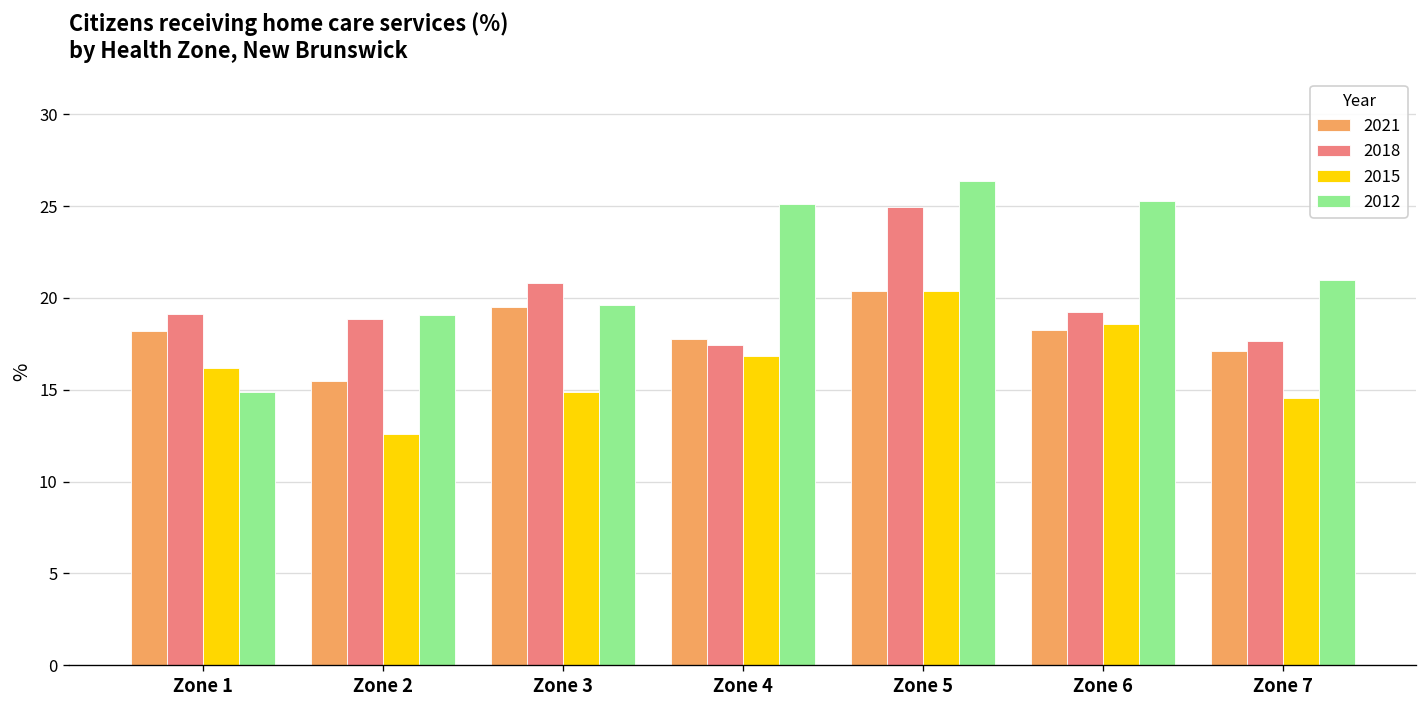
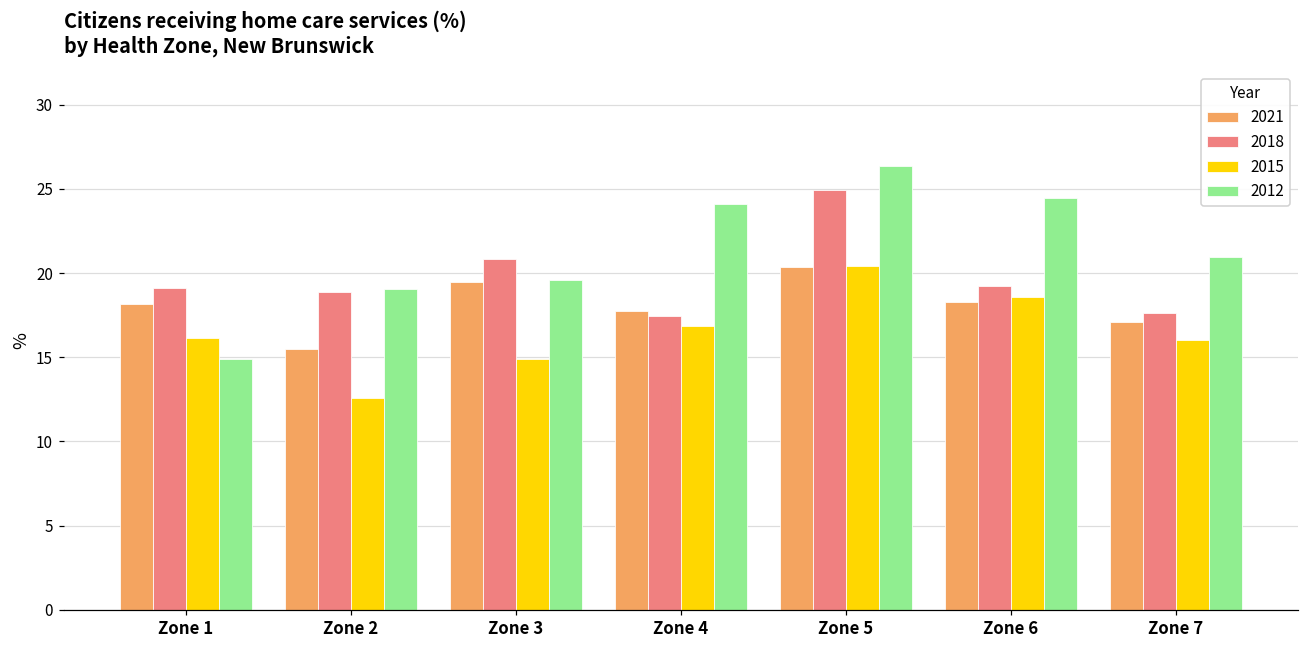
2012, Zone 4: 25.1 -> 24.1
2012, Zone 6: 25.3 -> 24.5
2015, Zone 7: 14.5 -> 16.0
